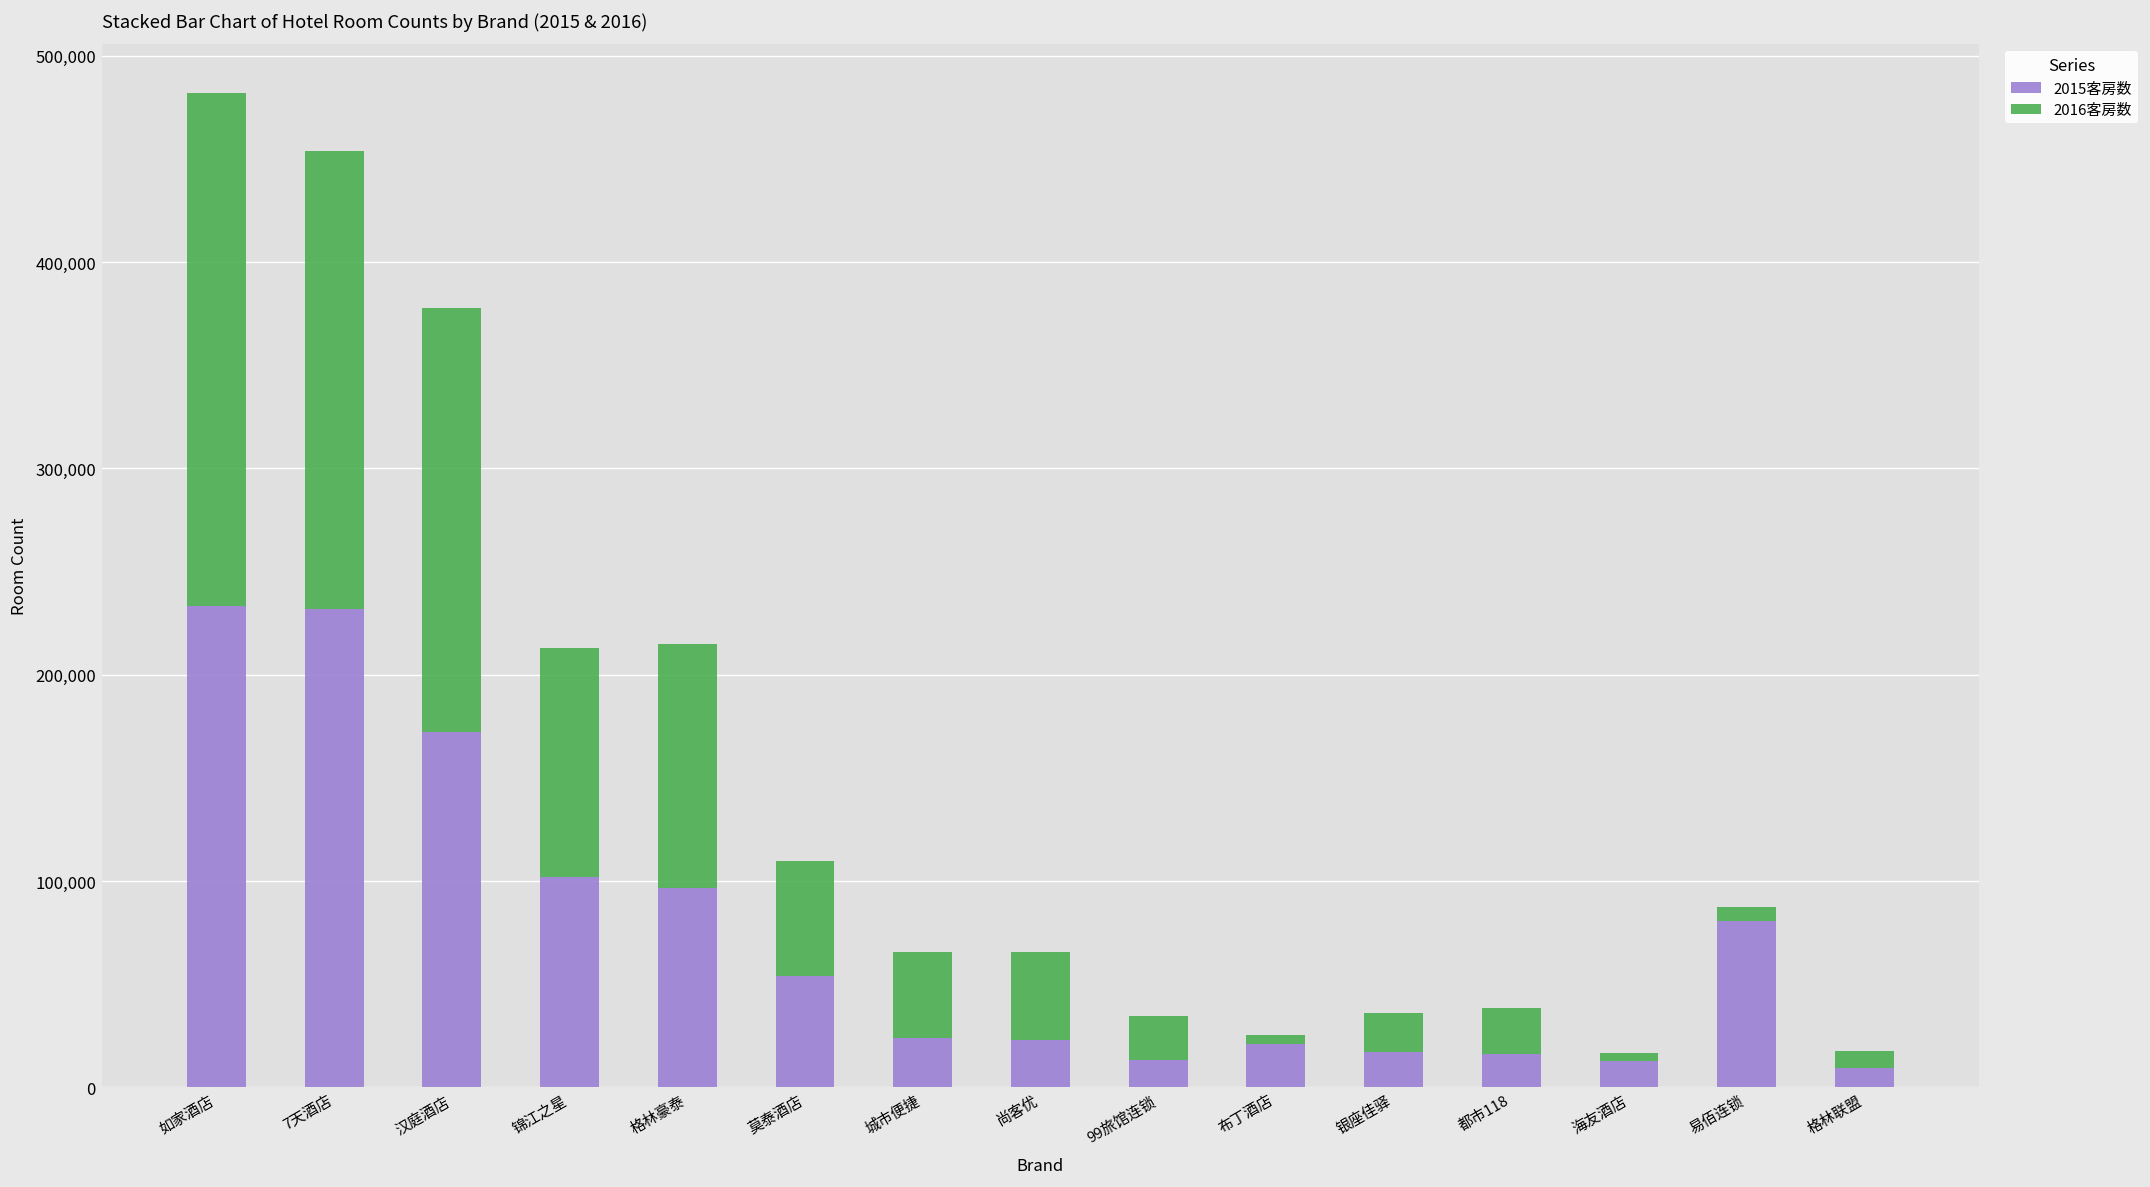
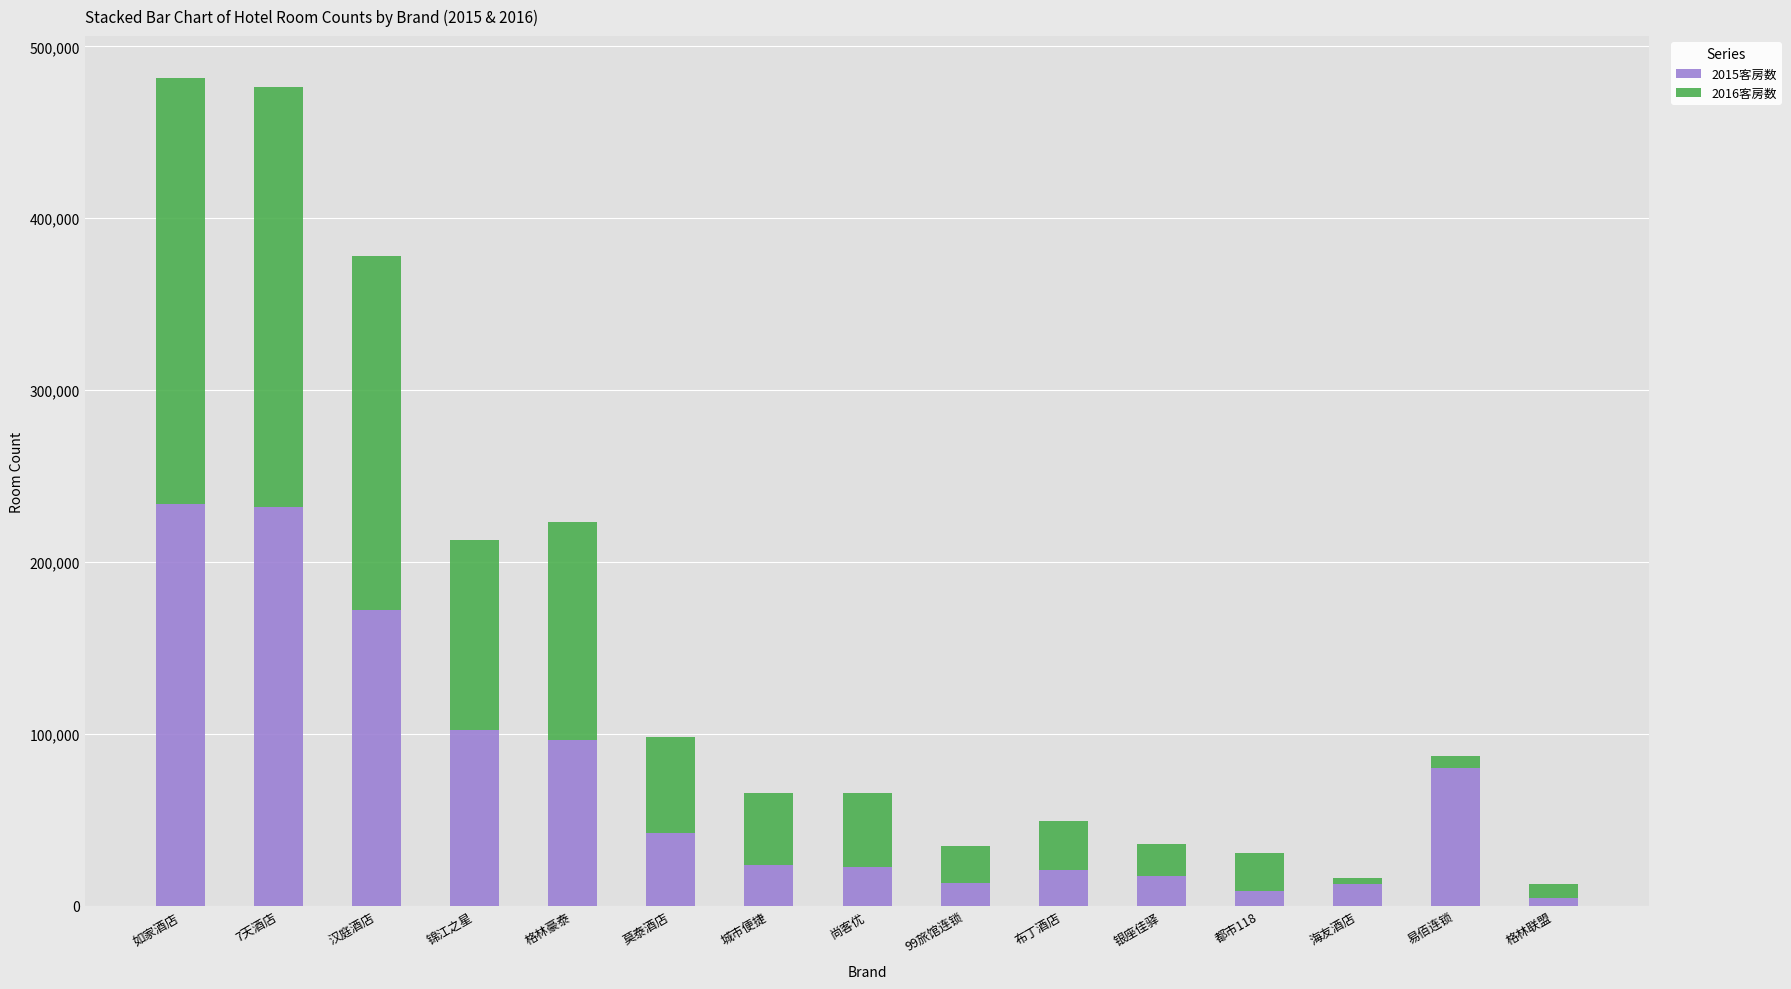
2016客房数, 7天酒店: 222,000 -> 245,000
2016客房数, 格林豪泰: 118,000 -> 126,000
2015客房数, 莫泰酒店: 54,000 -> 42,000
2016客房数, 布丁酒店: 4,000 -> 28,000
2015客房数, 都市118: 16,000 -> 9,000
2015客房数, 格林联盟: 9,000 -> 5,000
